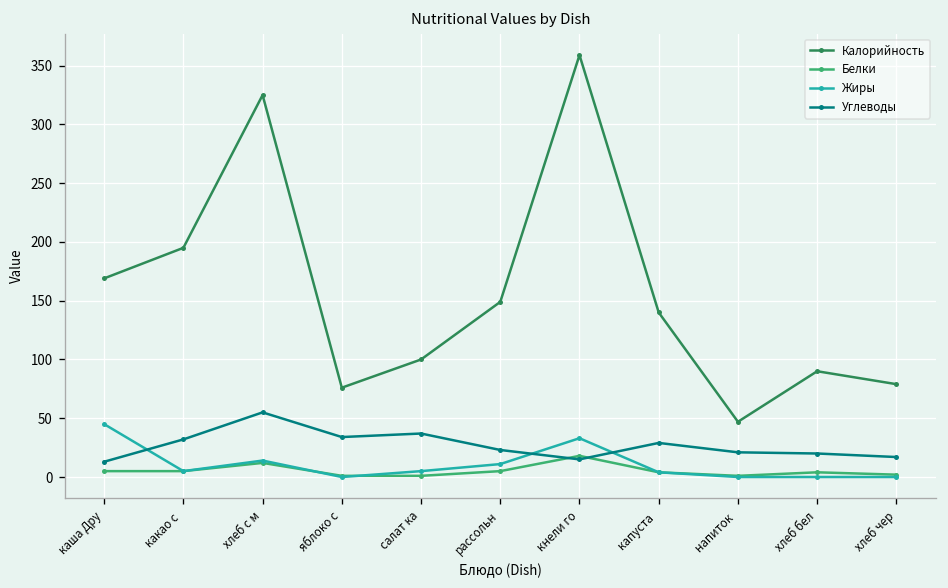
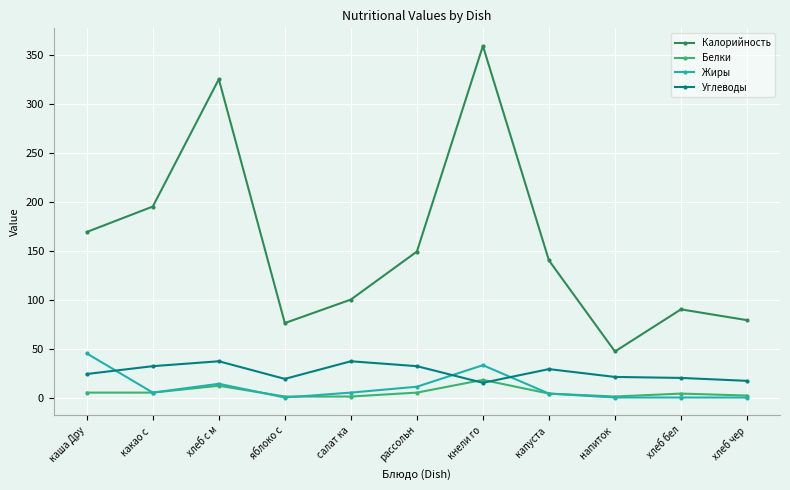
Углеводы, каша Дру: 10 -> 20
Углеводы, хлеб с м: 60 -> 40
Углеводы, яблоко с: 30 -> 20
Углеводы, рассольн: 20 -> 30
